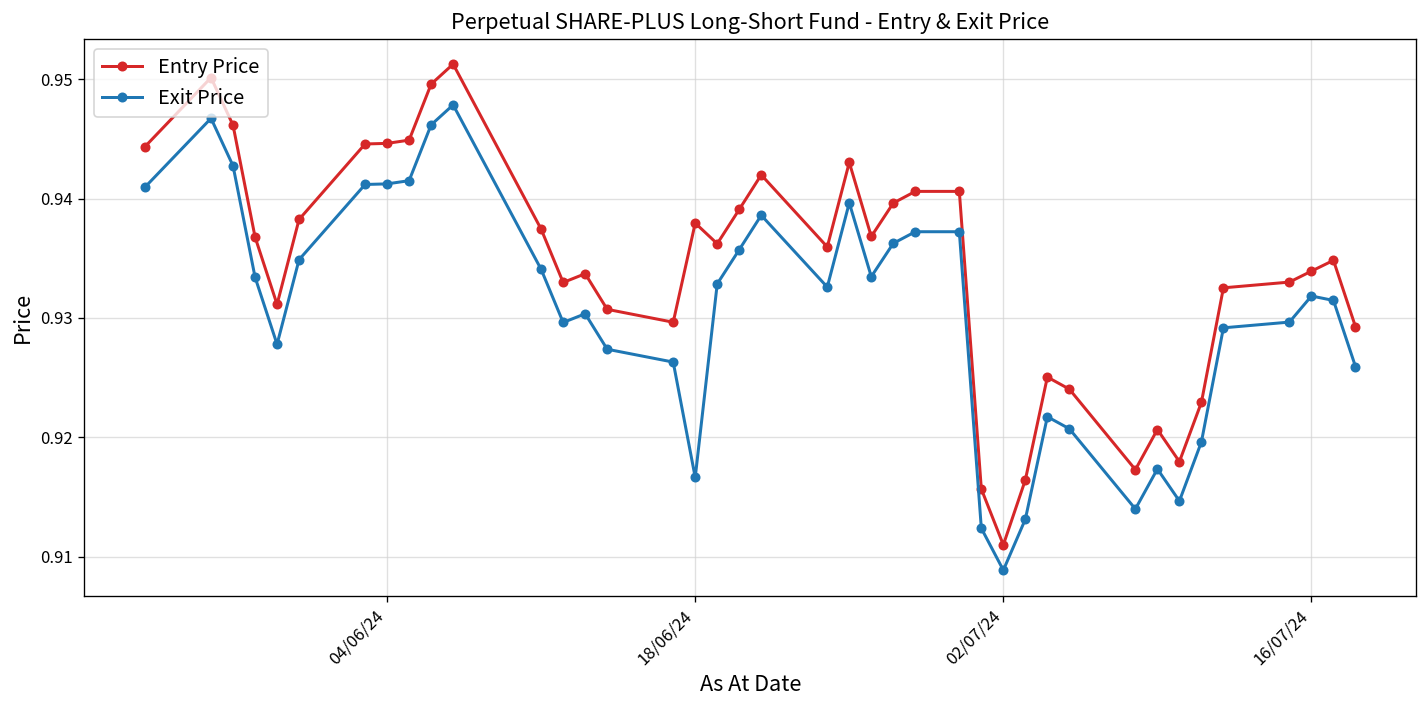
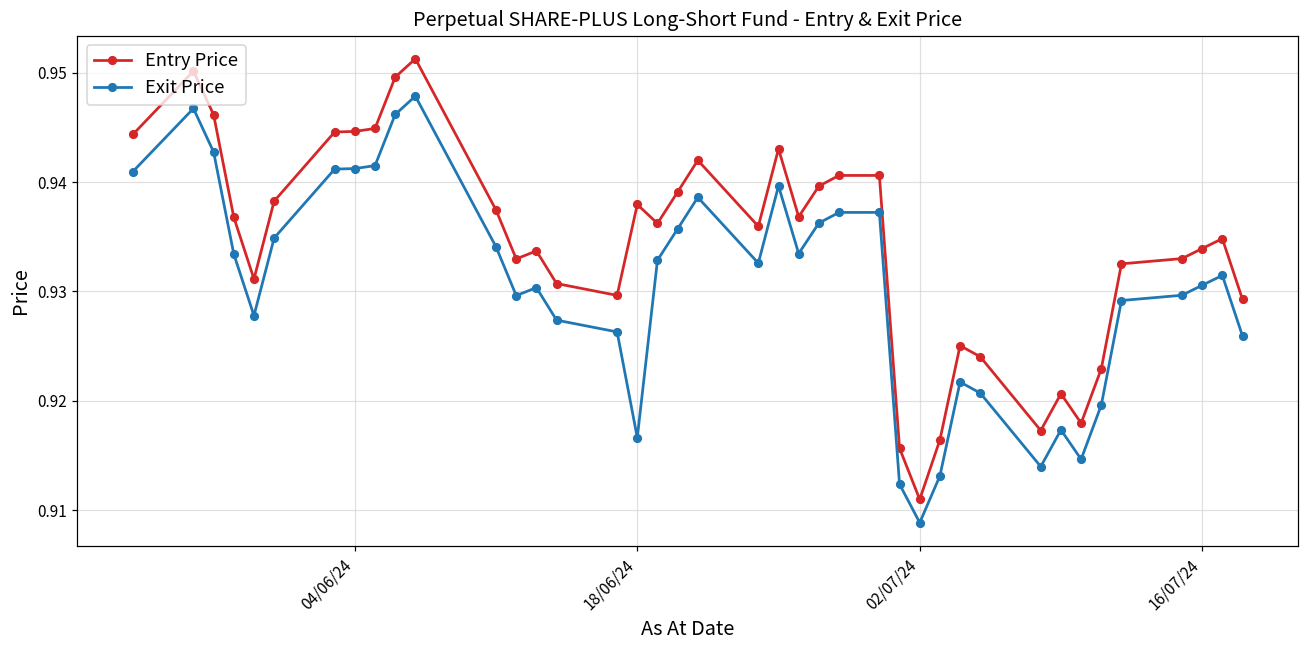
Exit Price, 16/07/24: 0.932 -> 0.931
